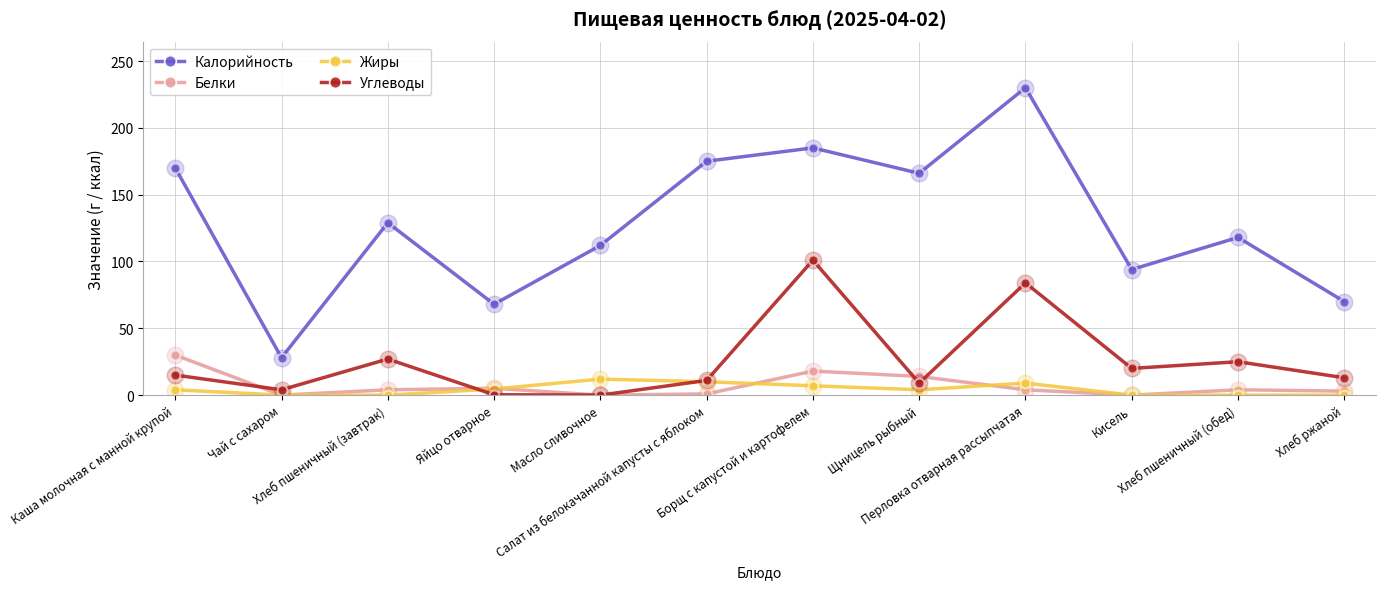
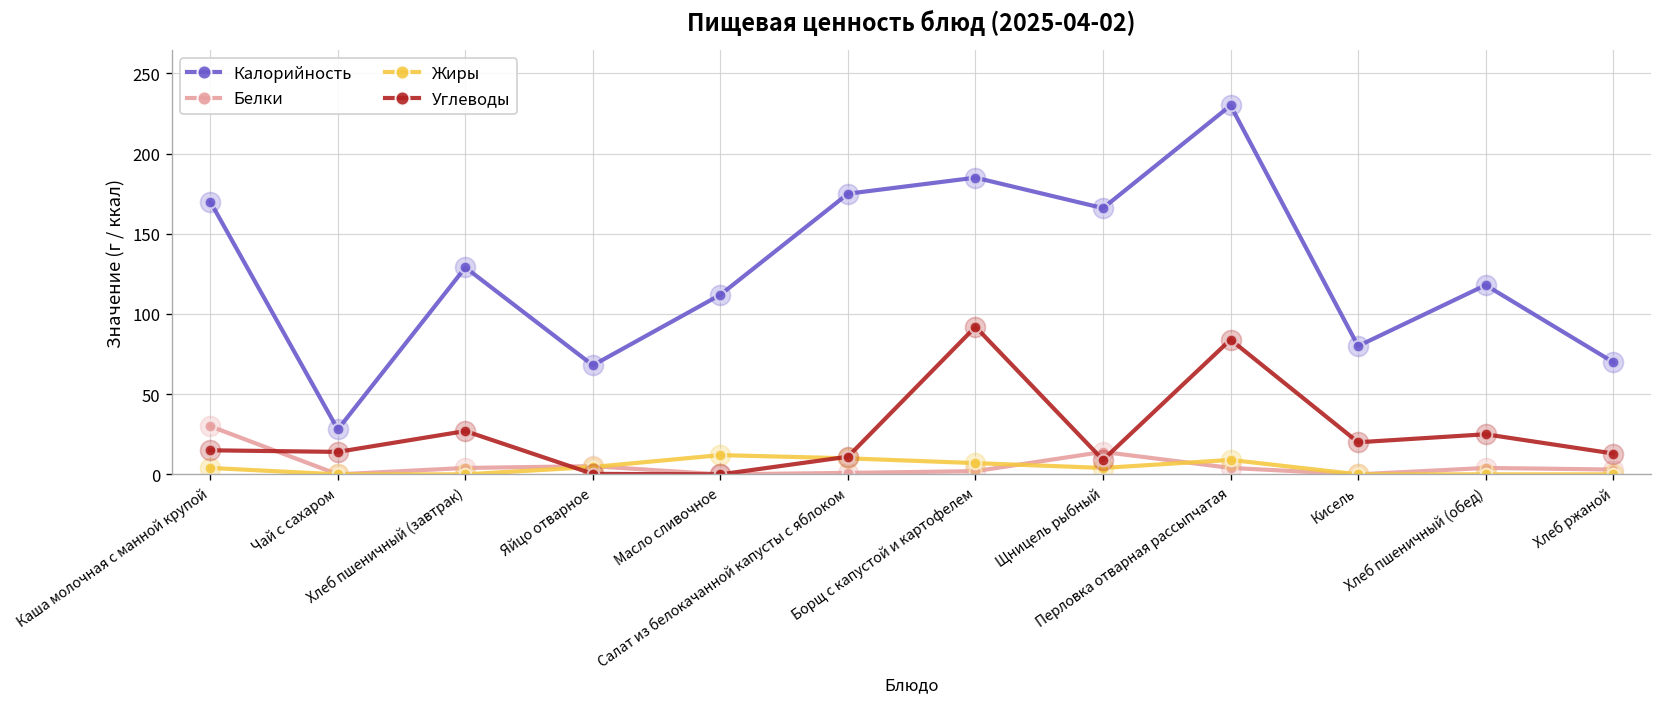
Углеводы, Чай с сахаром: 4 -> 14
Белки, Борщ с капустой и картофелем: 18 -> 2
Углеводы, Борщ с капустой и картофелем: 101 -> 92
Калорийность, Кисель: 94 -> 80
